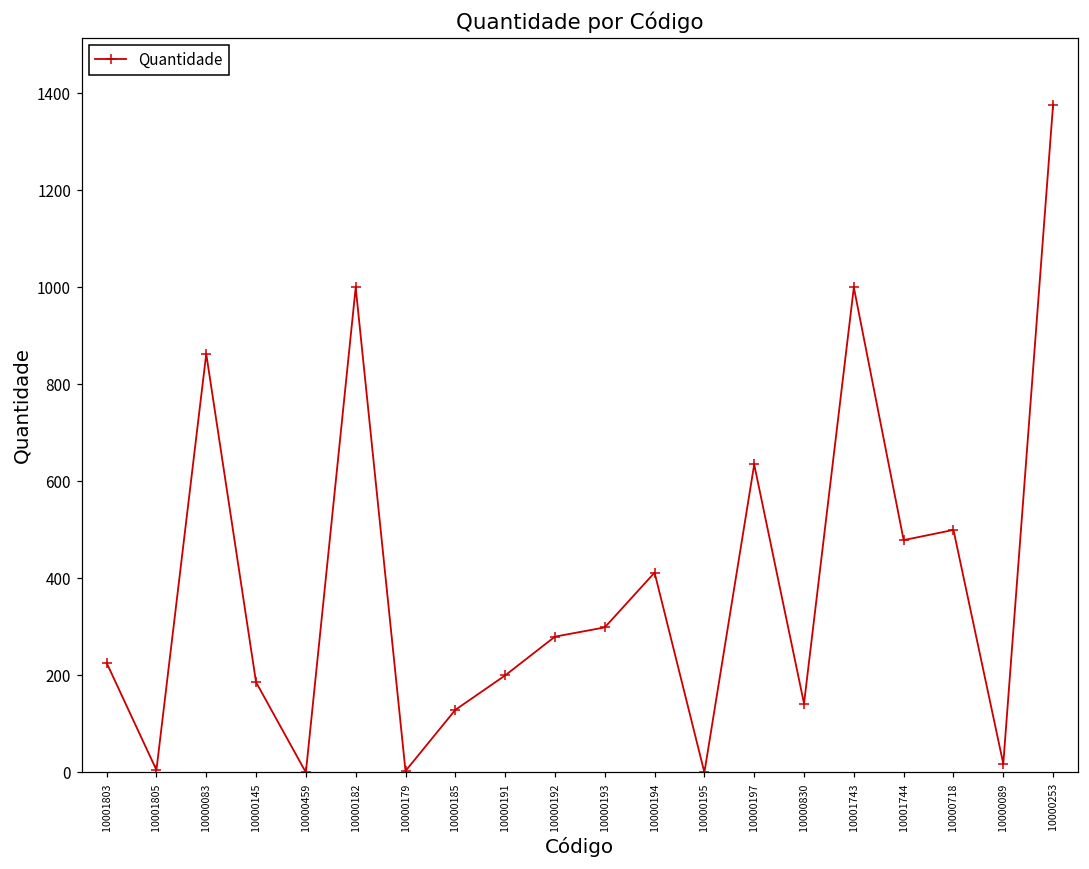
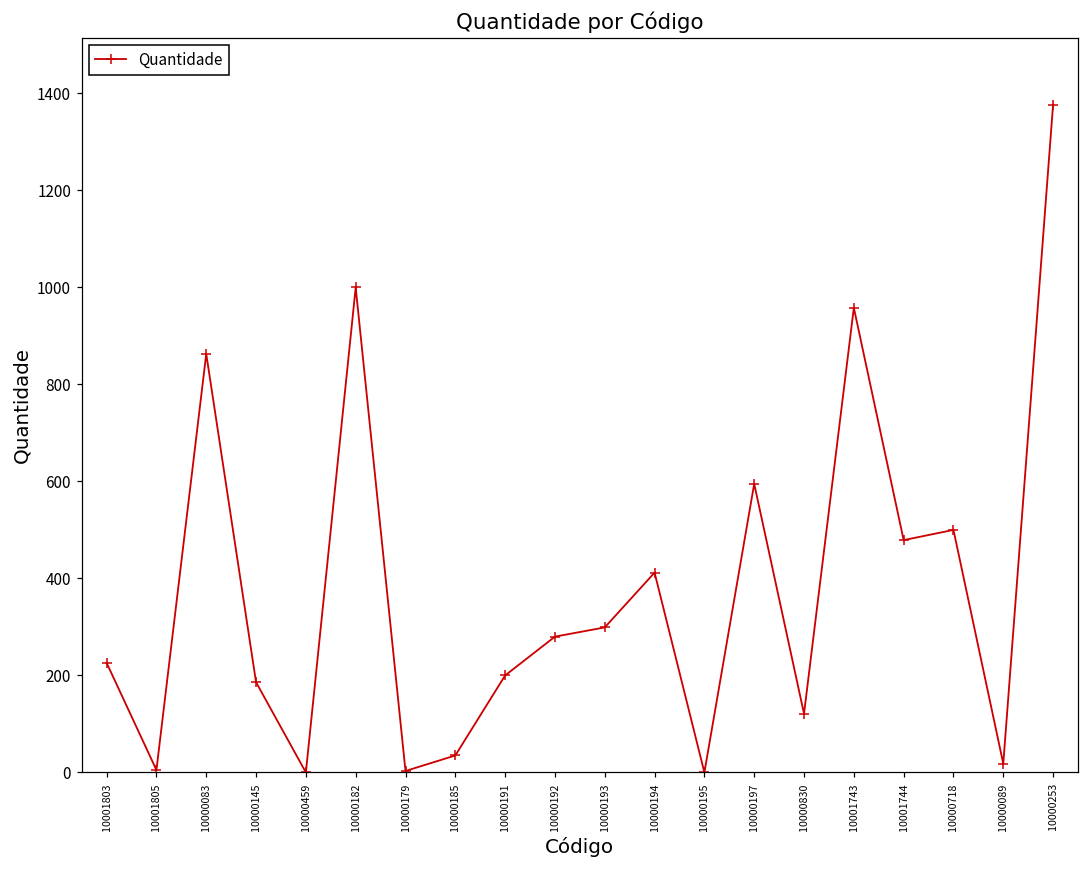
10000185: 130 -> 40
10000197: 640 -> 600
10000830: 140 -> 120
10001743: 1000 -> 960
